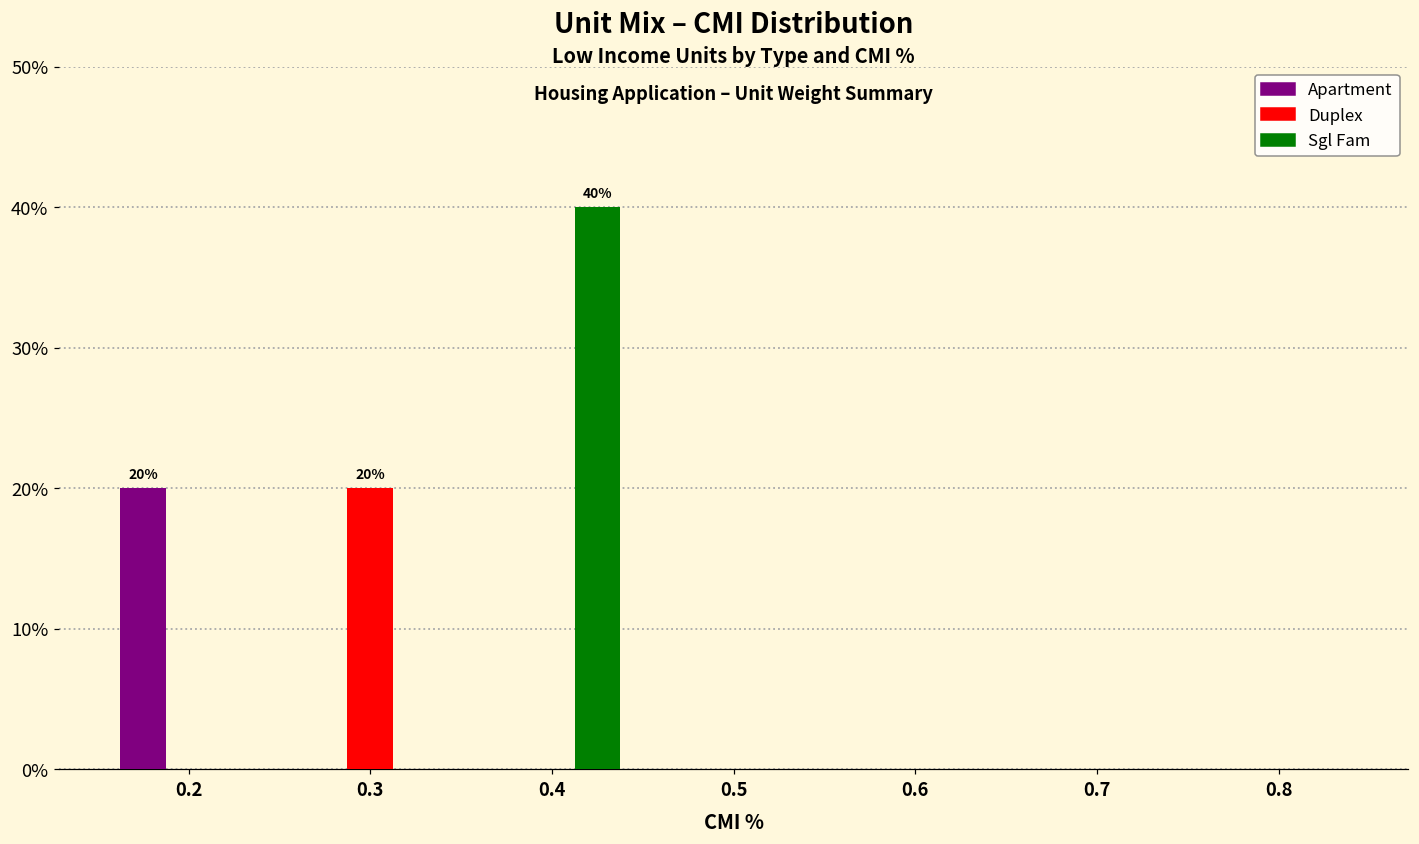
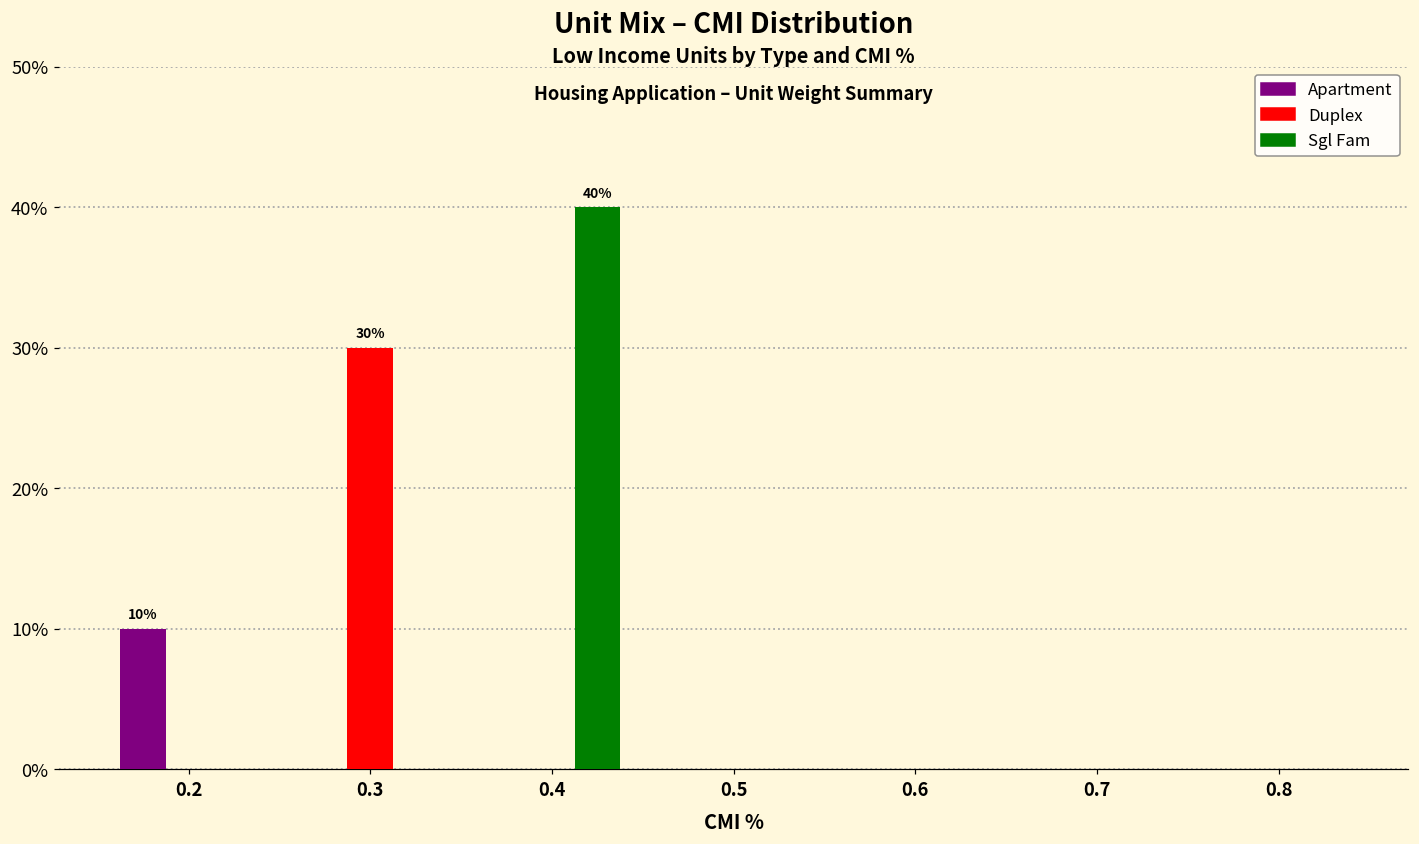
Apartment, 0.2: 20% -> 10%
Duplex, 0.3: 20% -> 30%
